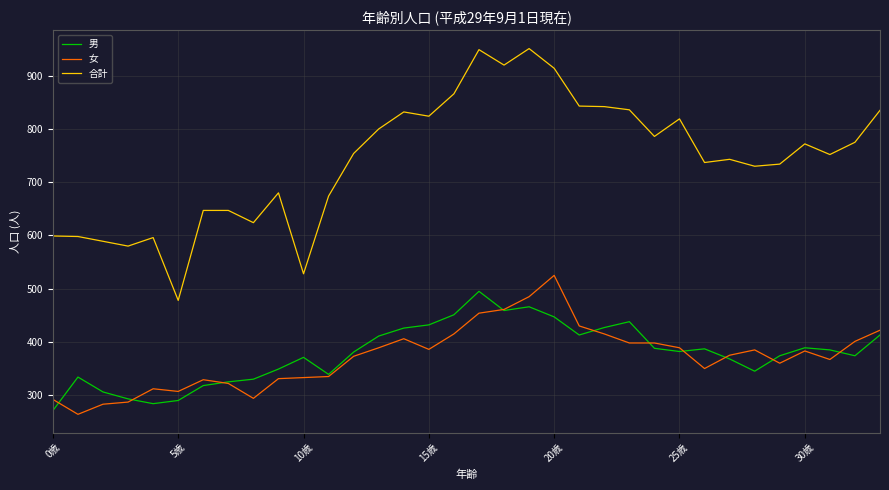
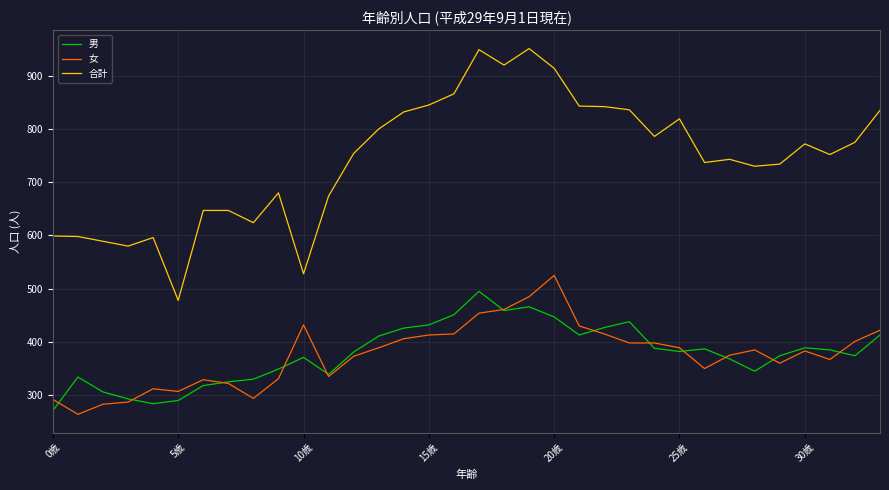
女, 10歳: 330 -> 430
女, 15歳: 390 -> 410
合計, 15歳: 820 -> 850
